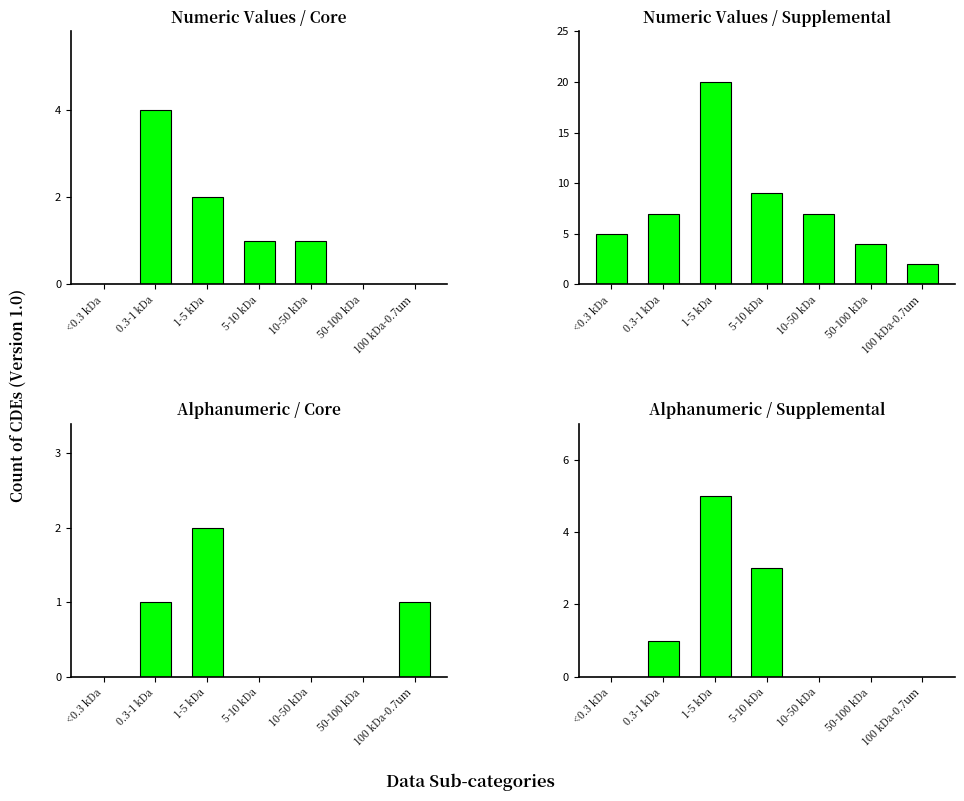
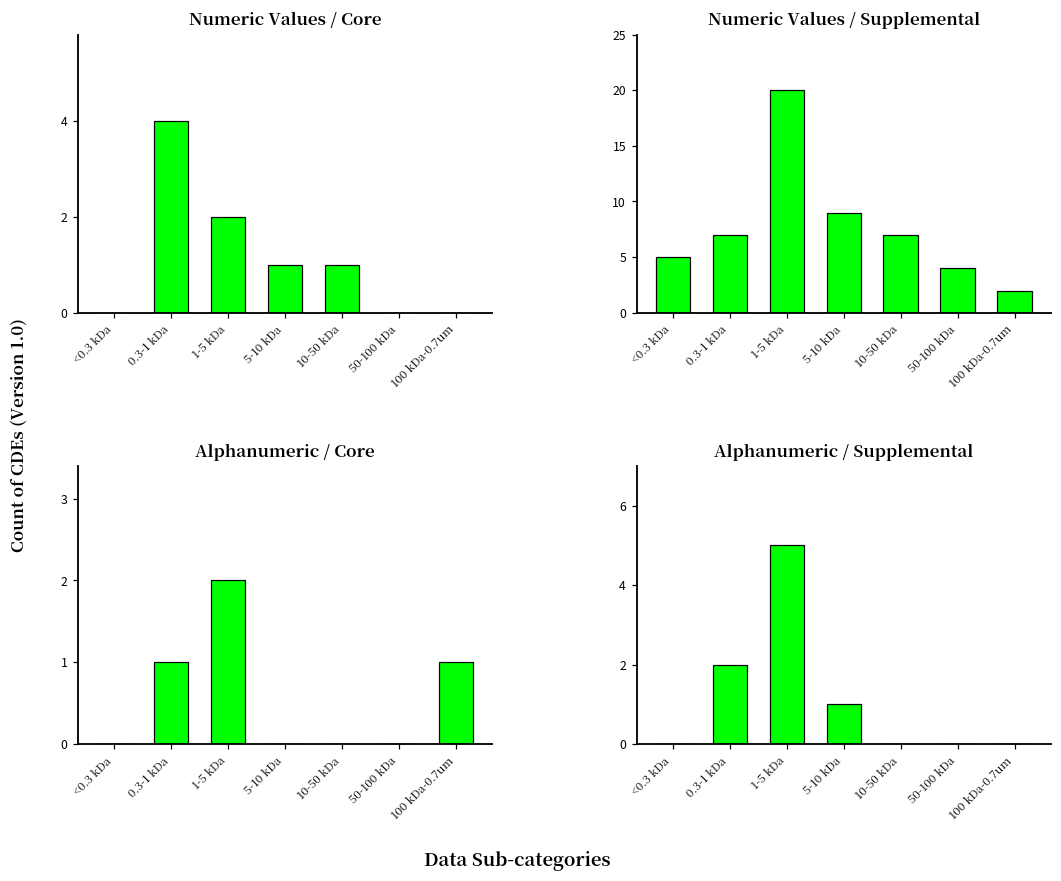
Alphanumeric / Supplemental, 0.3-1 kDa: 1 -> 2
Alphanumeric / Supplemental, 5-10 kDa: 3 -> 1
